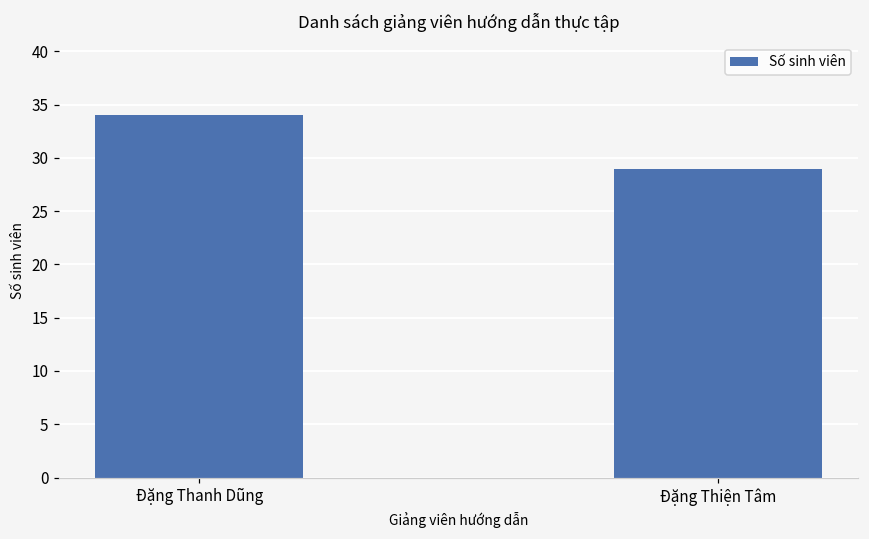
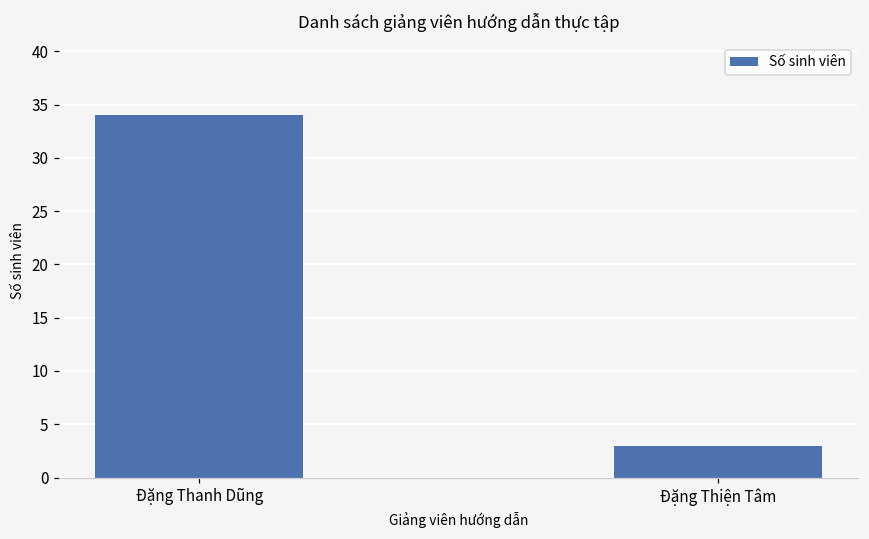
Đặng Thiện Tâm: 29 -> 3
